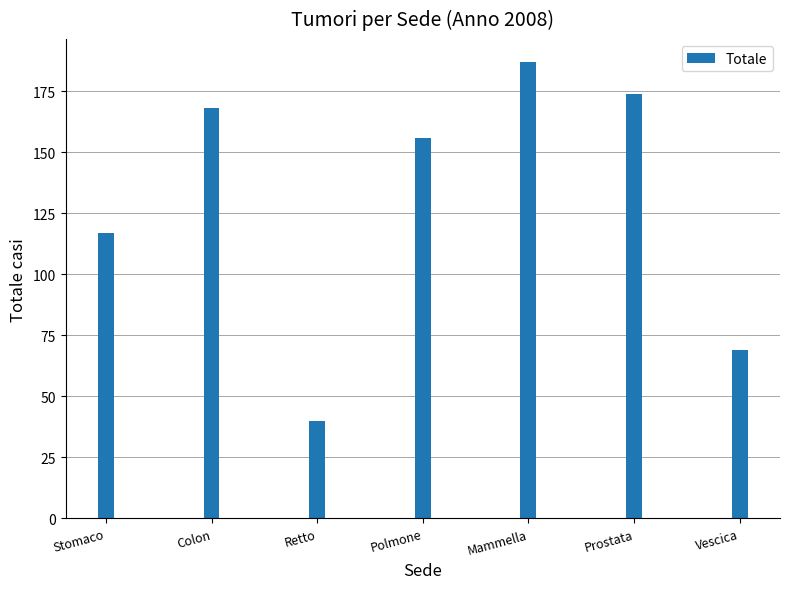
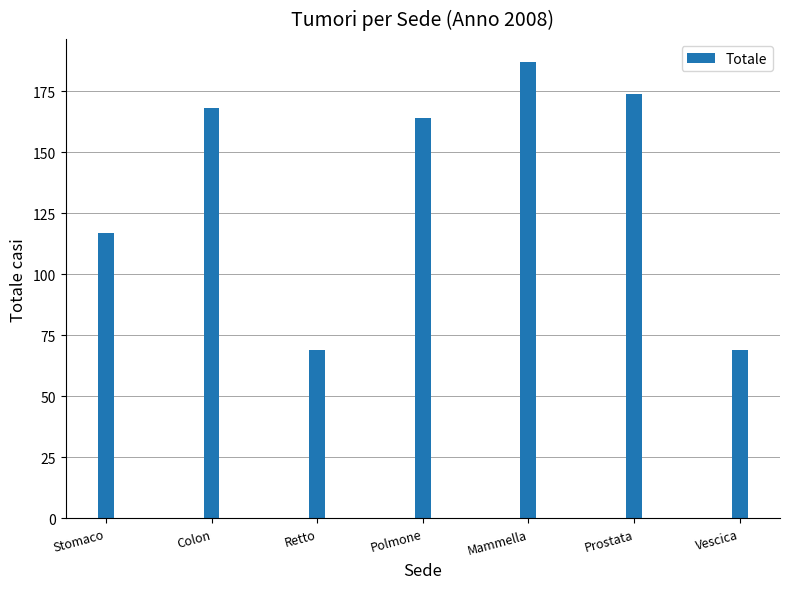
Retto: 40 -> 69
Polmone: 156 -> 164
